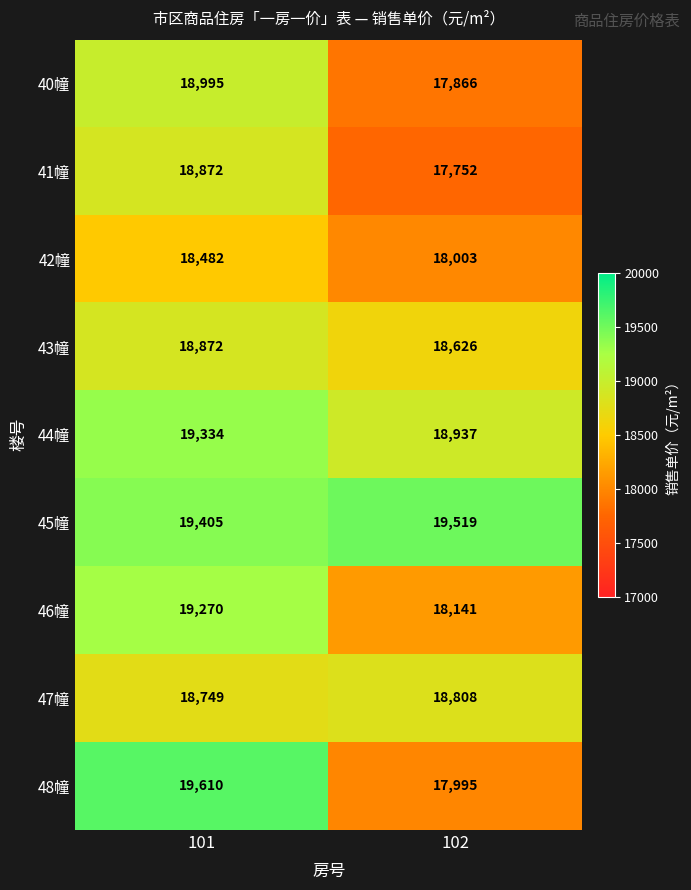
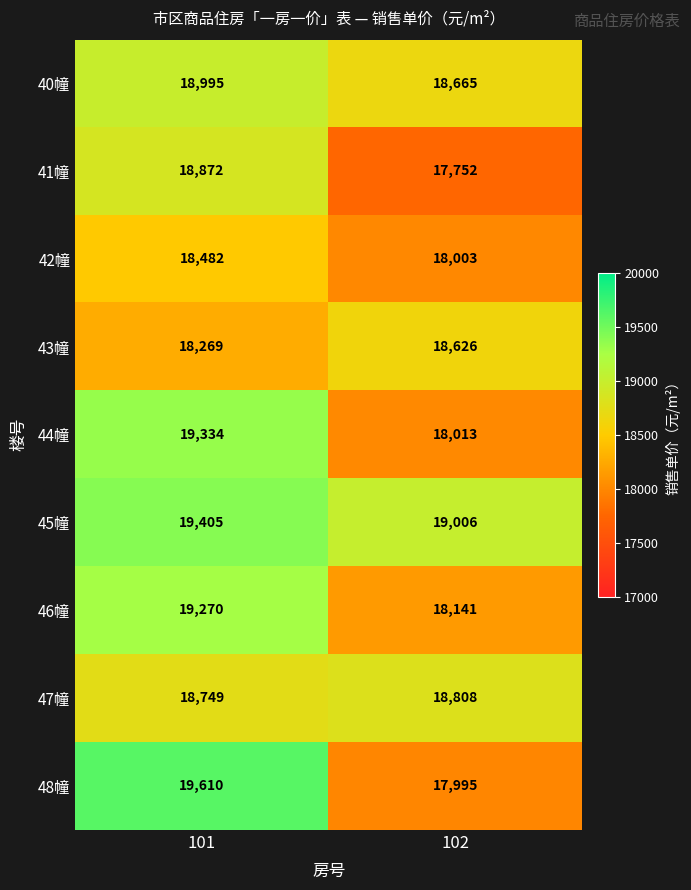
40幢, 102: 17,866 -> 18,665
43幢, 101: 18,872 -> 18,269
44幢, 102: 18,937 -> 18,013
45幢, 102: 19,519 -> 19,006
